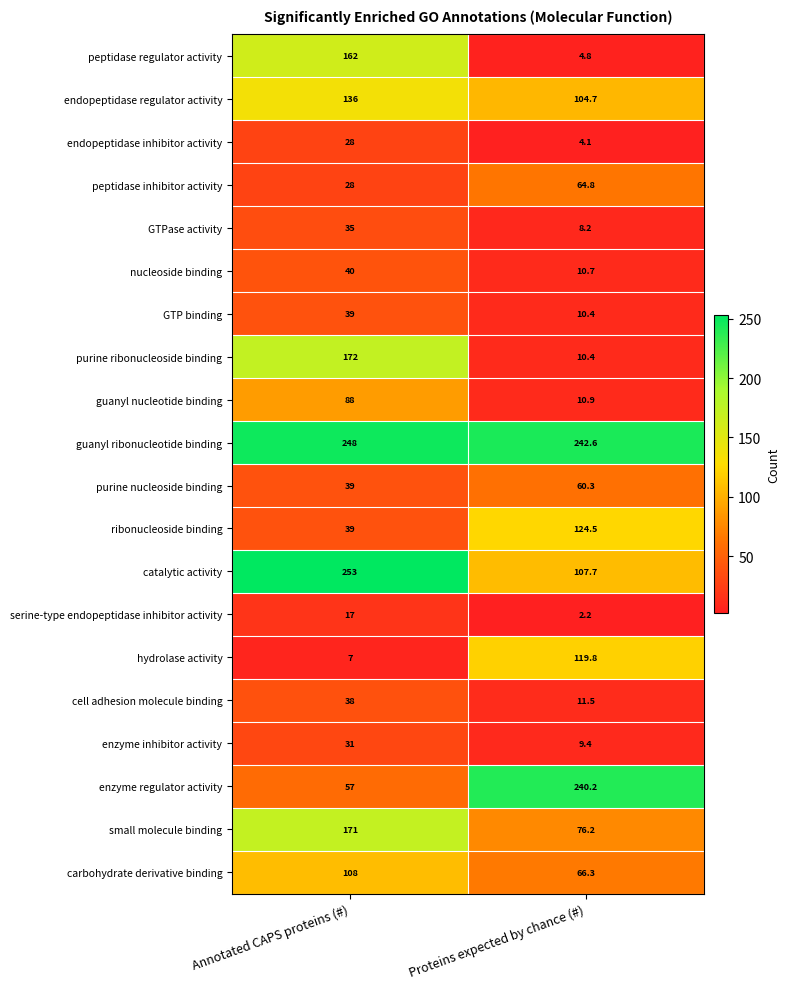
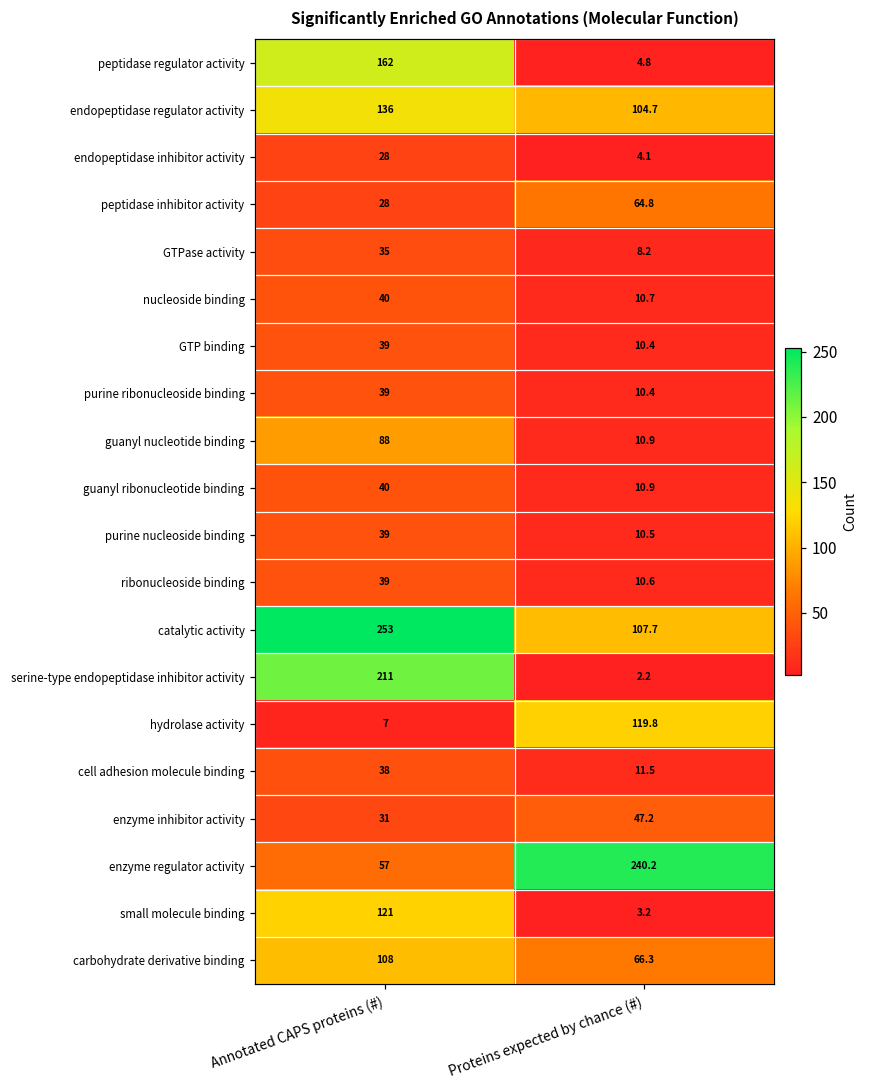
purine ribonucleoside binding, Annotated CAPS proteins (#): 172 -> 39
guanyl ribonucleotide binding, Annotated CAPS proteins (#): 248 -> 40
guanyl ribonucleotide binding, Proteins expected by chance (#): 242.6 -> 10.9
purine nucleoside binding, Proteins expected by chance (#): 60.3 -> 10.5
ribonucleoside binding, Proteins expected by chance (#): 124.5 -> 10.6
serine-type endopeptidase inhibitor activity, Annotated CAPS proteins (#): 17 -> 211
enzyme inhibitor activity, Proteins expected by chance (#): 9.4 -> 47.2
small molecule binding, Annotated CAPS proteins (#): 171 -> 121
small molecule binding, Proteins expected by chance (#): 76.2 -> 3.2
